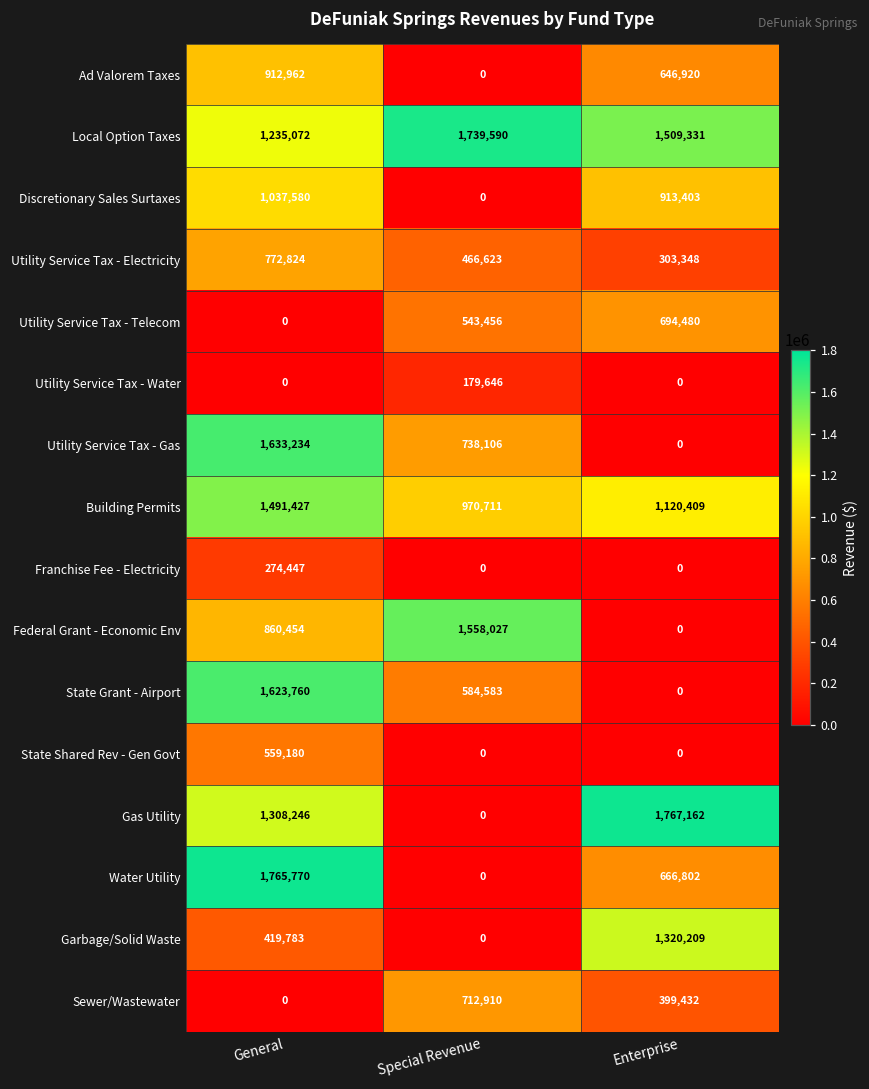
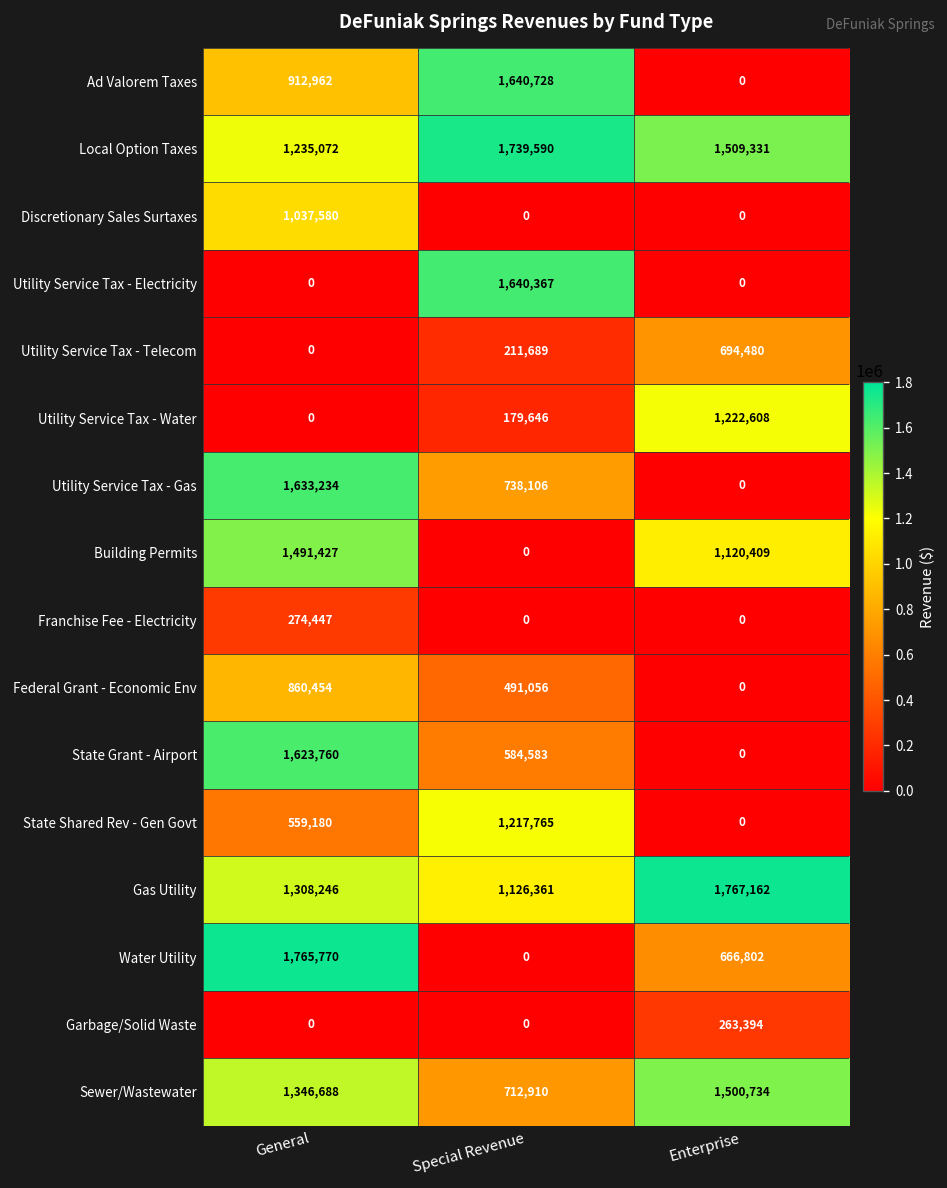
Ad Valorem Taxes, Special Revenue: 0 -> 1,640,728
Ad Valorem Taxes, Enterprise: 646,920 -> 0
Discretionary Sales Surtaxes, Enterprise: 913,403 -> 0
Utility Service Tax - Electricity, General: 772,824 -> 0
Utility Service Tax - Electricity, Special Revenue: 466,623 -> 1,640,367
Utility Service Tax - Electricity, Enterprise: 303,348 -> 0
Utility Service Tax - Telecom, Special Revenue: 543,456 -> 211,689
Utility Service Tax - Water, Enterprise: 0 -> 1,222,608
Building Permits, Special Revenue: 970,711 -> 0
Federal Grant - Economic Env, Special Revenue: 1,558,027 -> 491,056
State Shared Rev - Gen Govt, Special Revenue: 0 -> 1,217,765
Gas Utility, Special Revenue: 0 -> 1,126,361
Garbage/Solid Waste, General: 419,783 -> 0
Garbage/Solid Waste, Enterprise: 1,320,209 -> 263,394
Sewer/Wastewater, General: 0 -> 1,346,688
Sewer/Wastewater, Enterprise: 399,432 -> 1,500,734
